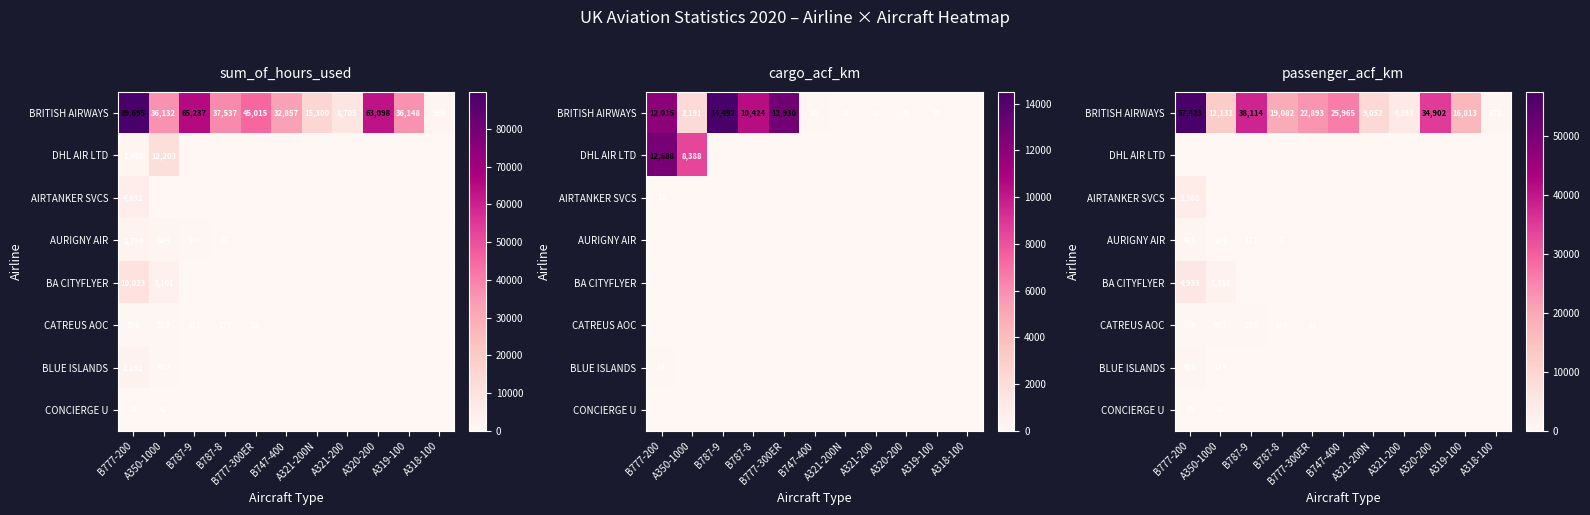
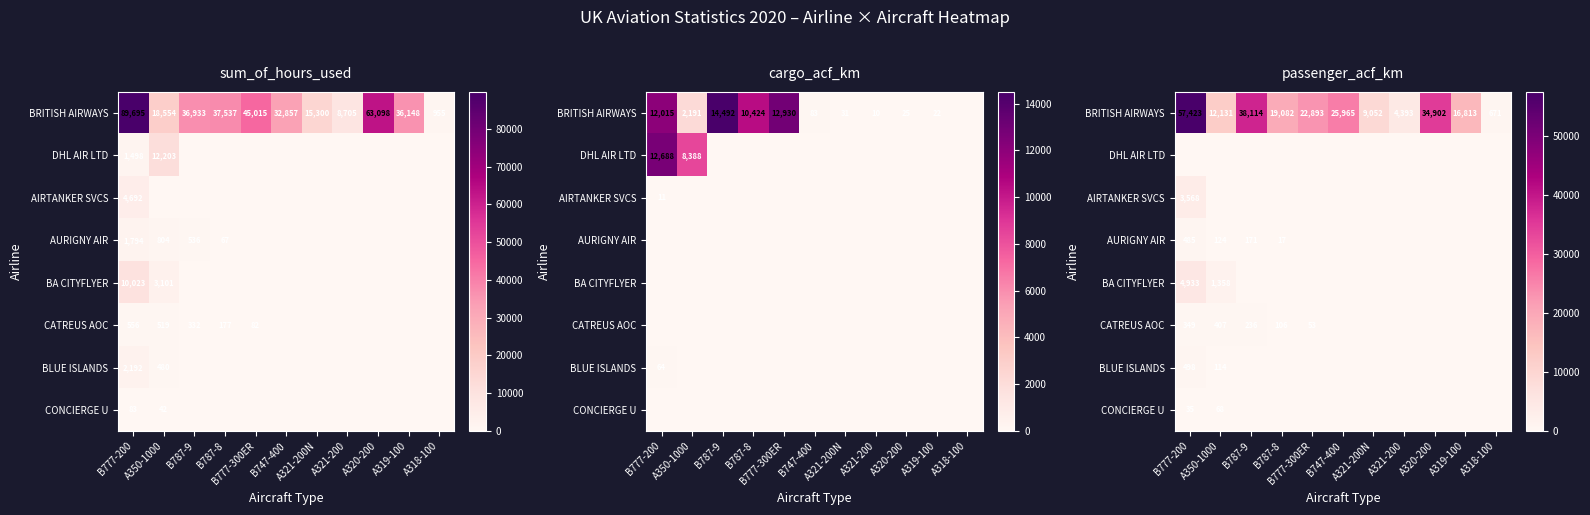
sum_of_hours_used, BRITISH AIRWAYS, A350-1000: 36,132 -> 18,554
sum_of_hours_used, BRITISH AIRWAYS, B787-9: 65,237 -> 36,933
